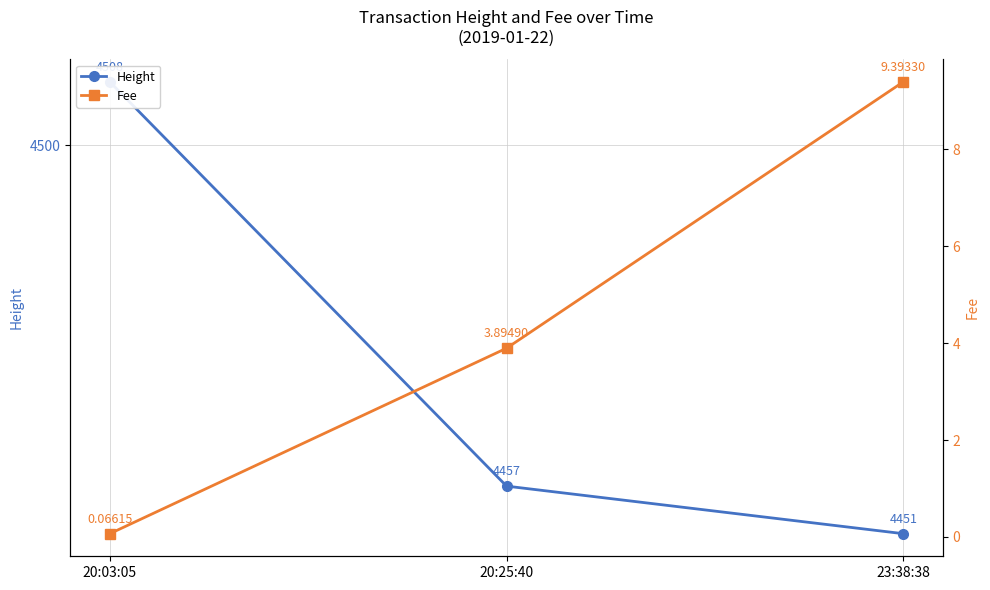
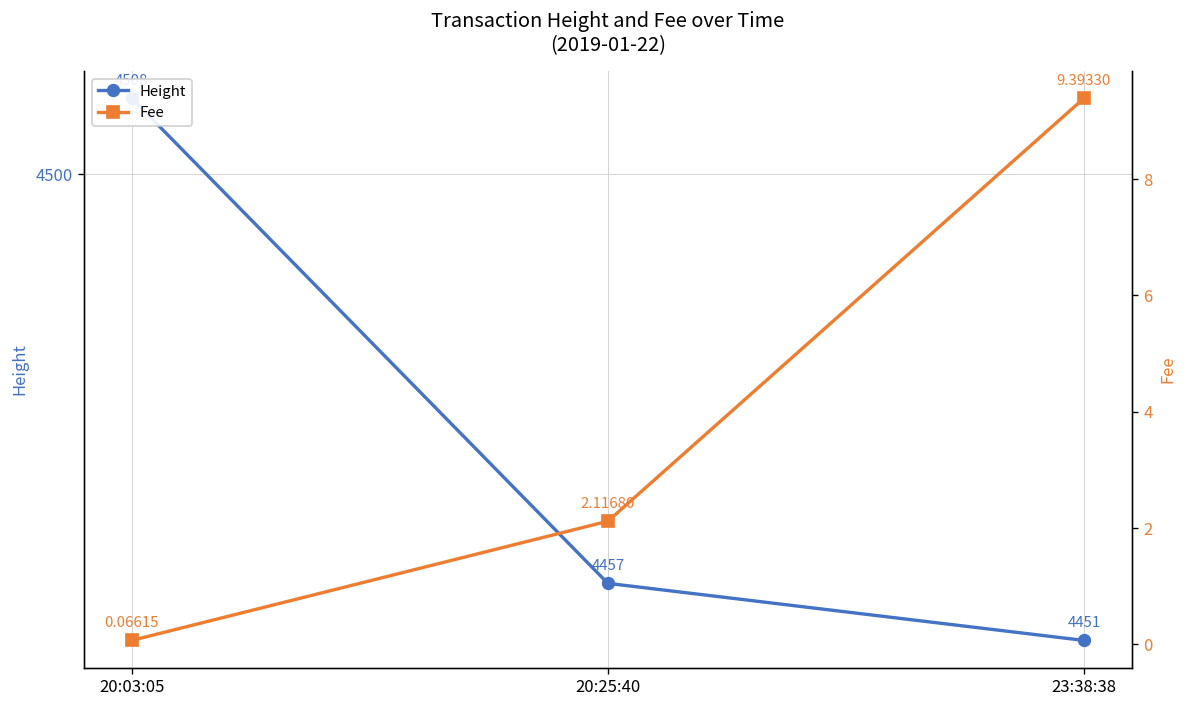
Fee, 20:25:40: 3.89490 -> 2.11680
